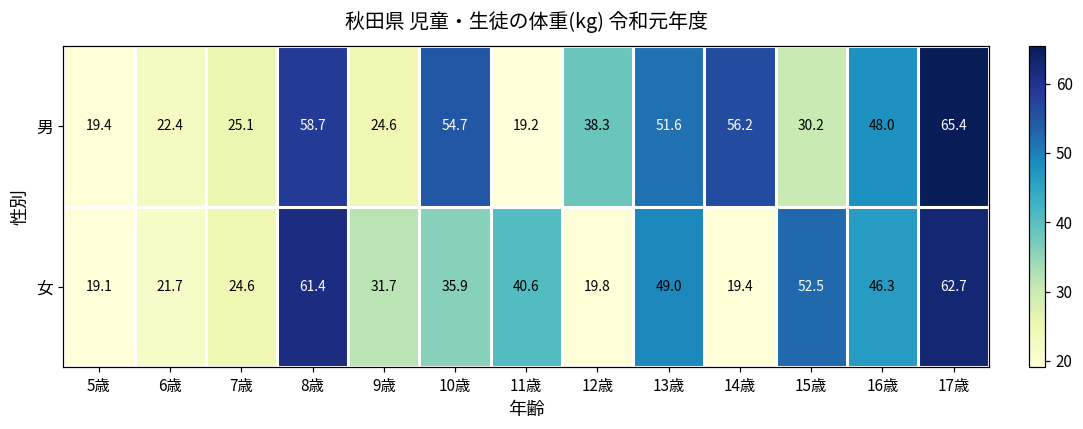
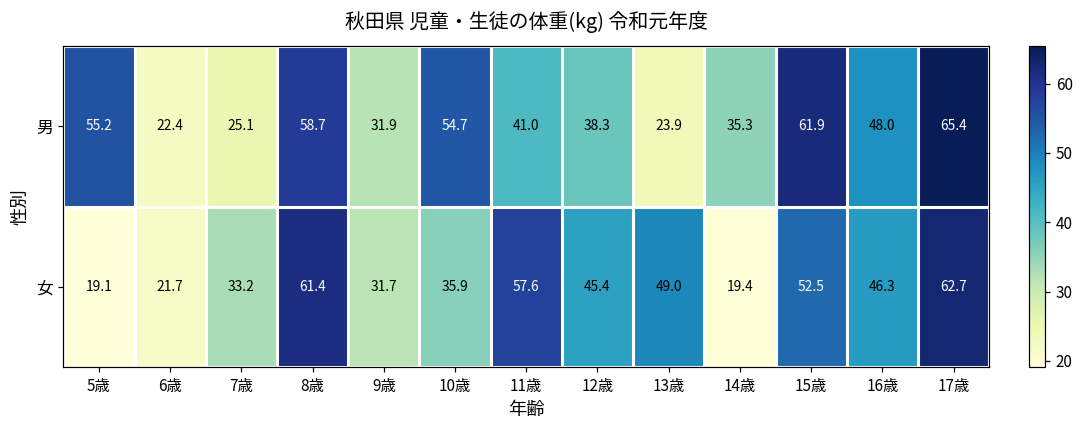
男, 5歳: 19.4 -> 55.2
男, 9歳: 24.6 -> 31.9
男, 11歳: 19.2 -> 41.0
男, 13歳: 51.6 -> 23.9
男, 14歳: 56.2 -> 35.3
男, 15歳: 30.2 -> 61.9
女, 7歳: 24.6 -> 33.2
女, 11歳: 40.6 -> 57.6
女, 12歳: 19.8 -> 45.4
